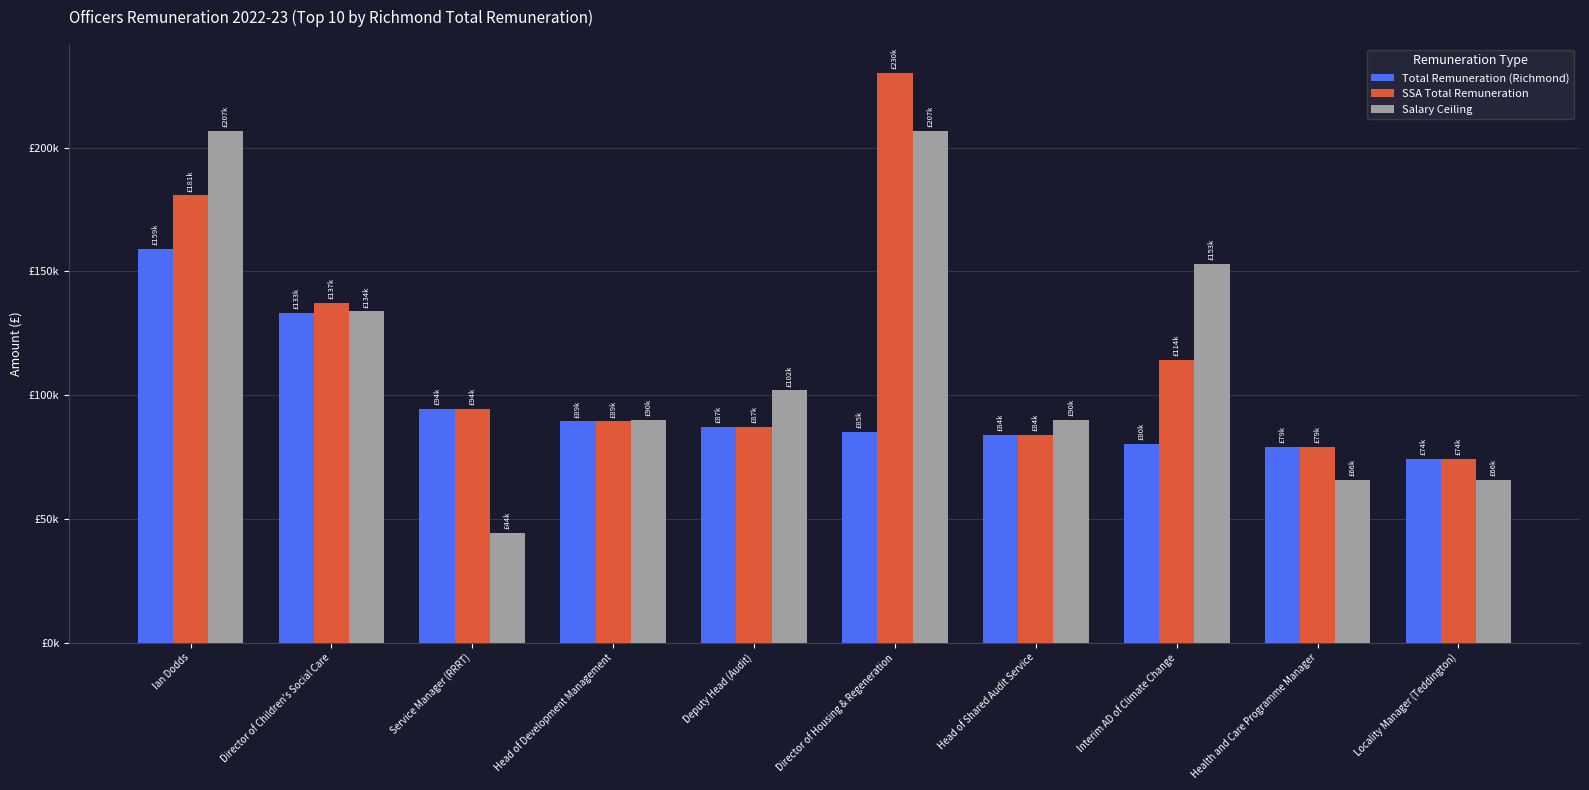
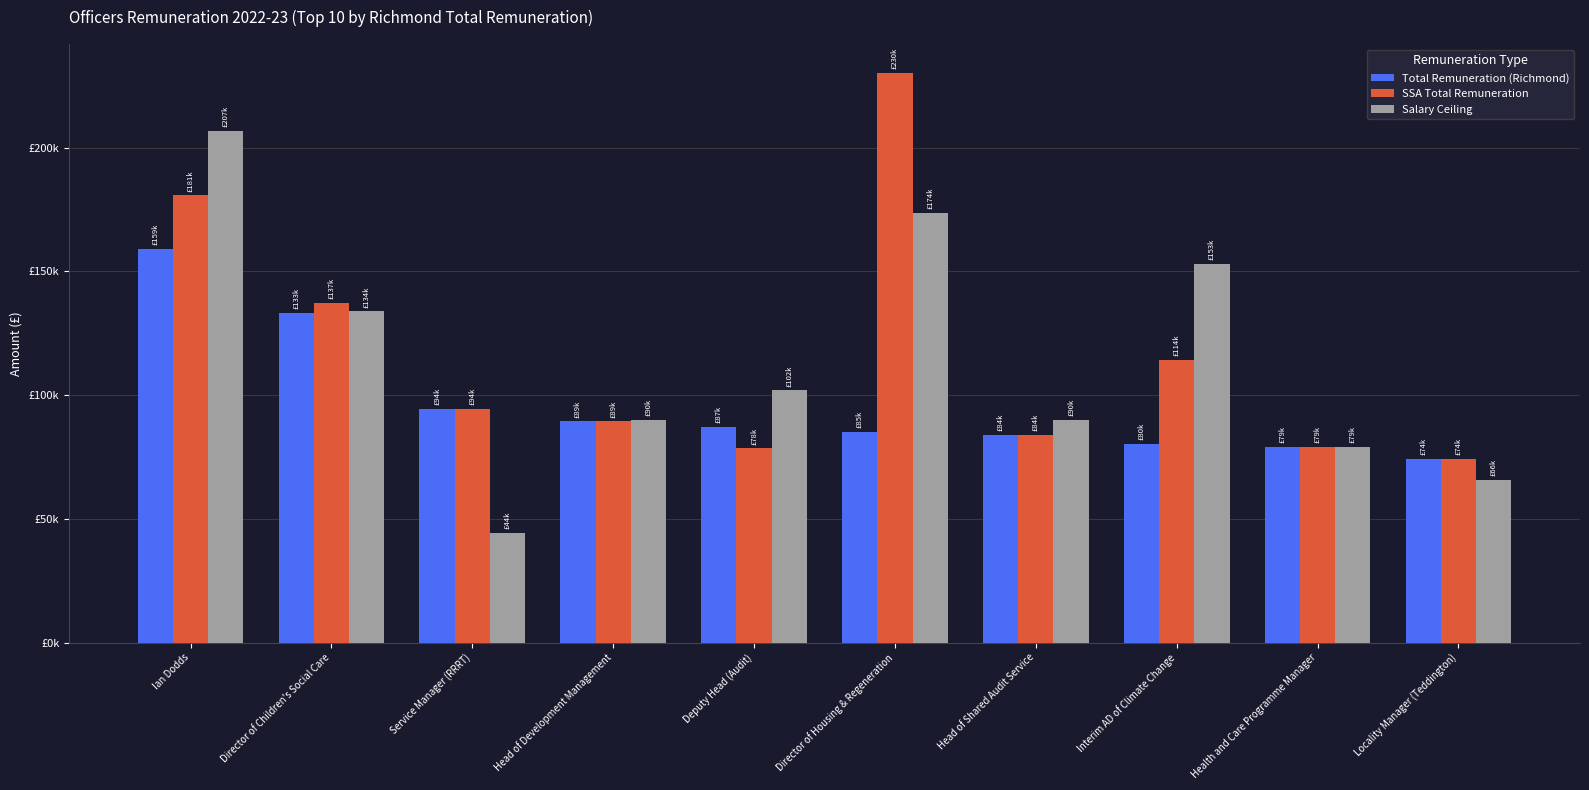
SSA Total Remuneration, Deputy Head (Audit): £87k -> £78k
Salary Ceiling, Director of Housing & Regeneration: £207k -> £174k
Salary Ceiling, Health and Care Programme Manager: £66k -> £79k
